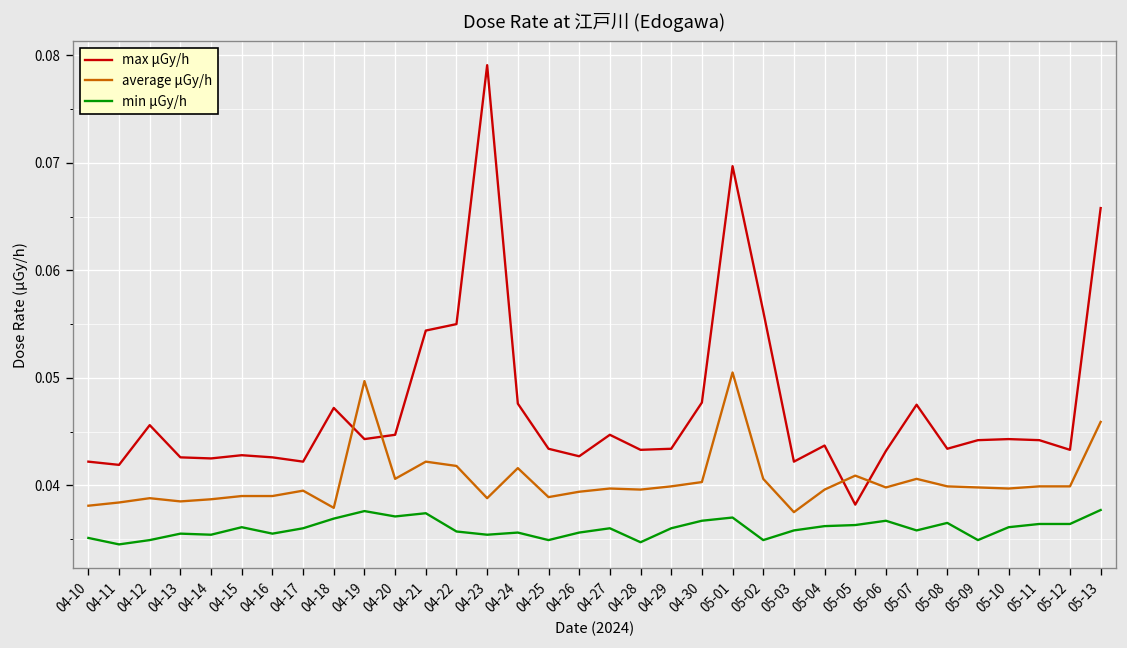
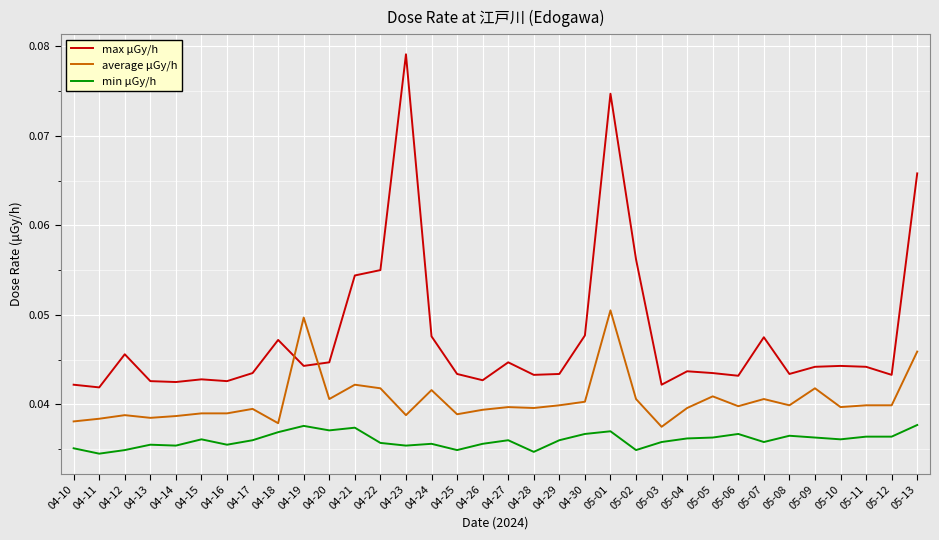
max μGy/h, 04-17: 0.042 -> 0.044
max μGy/h, 05-01: 0.070 -> 0.075
max μGy/h, 05-05: 0.038 -> 0.044
average μGy/h, 05-09: 0.040 -> 0.042
min μGy/h, 05-09: 0.035 -> 0.036
